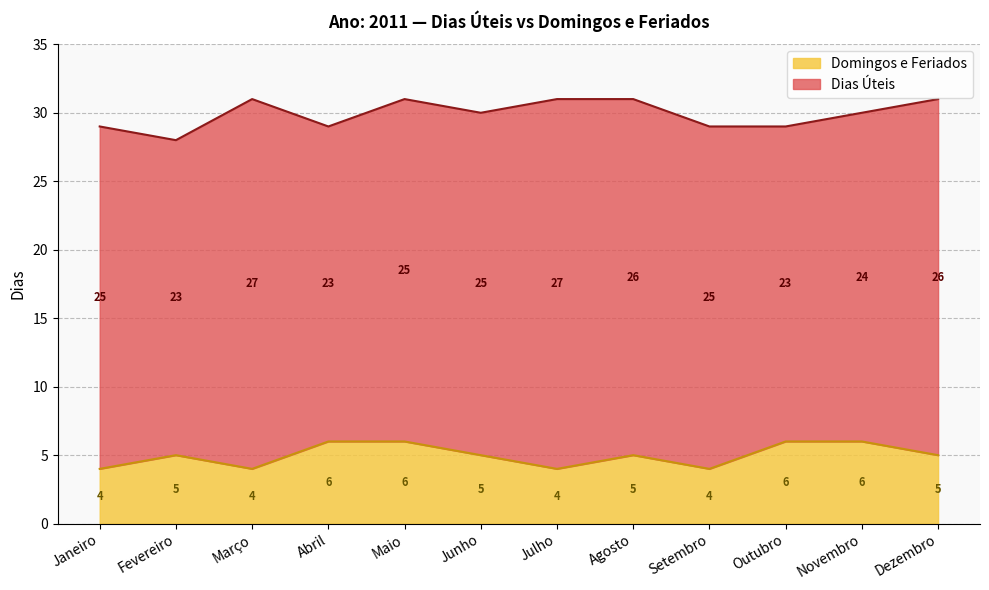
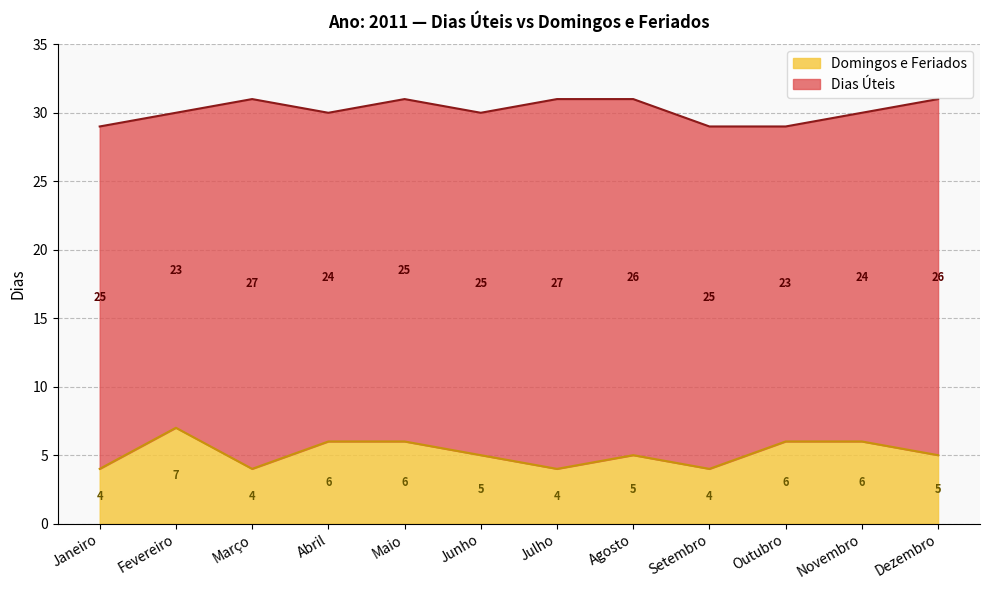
Domingos e Feriados, Fevereiro: 5 -> 7
Dias Úteis, Abril: 23 -> 24
